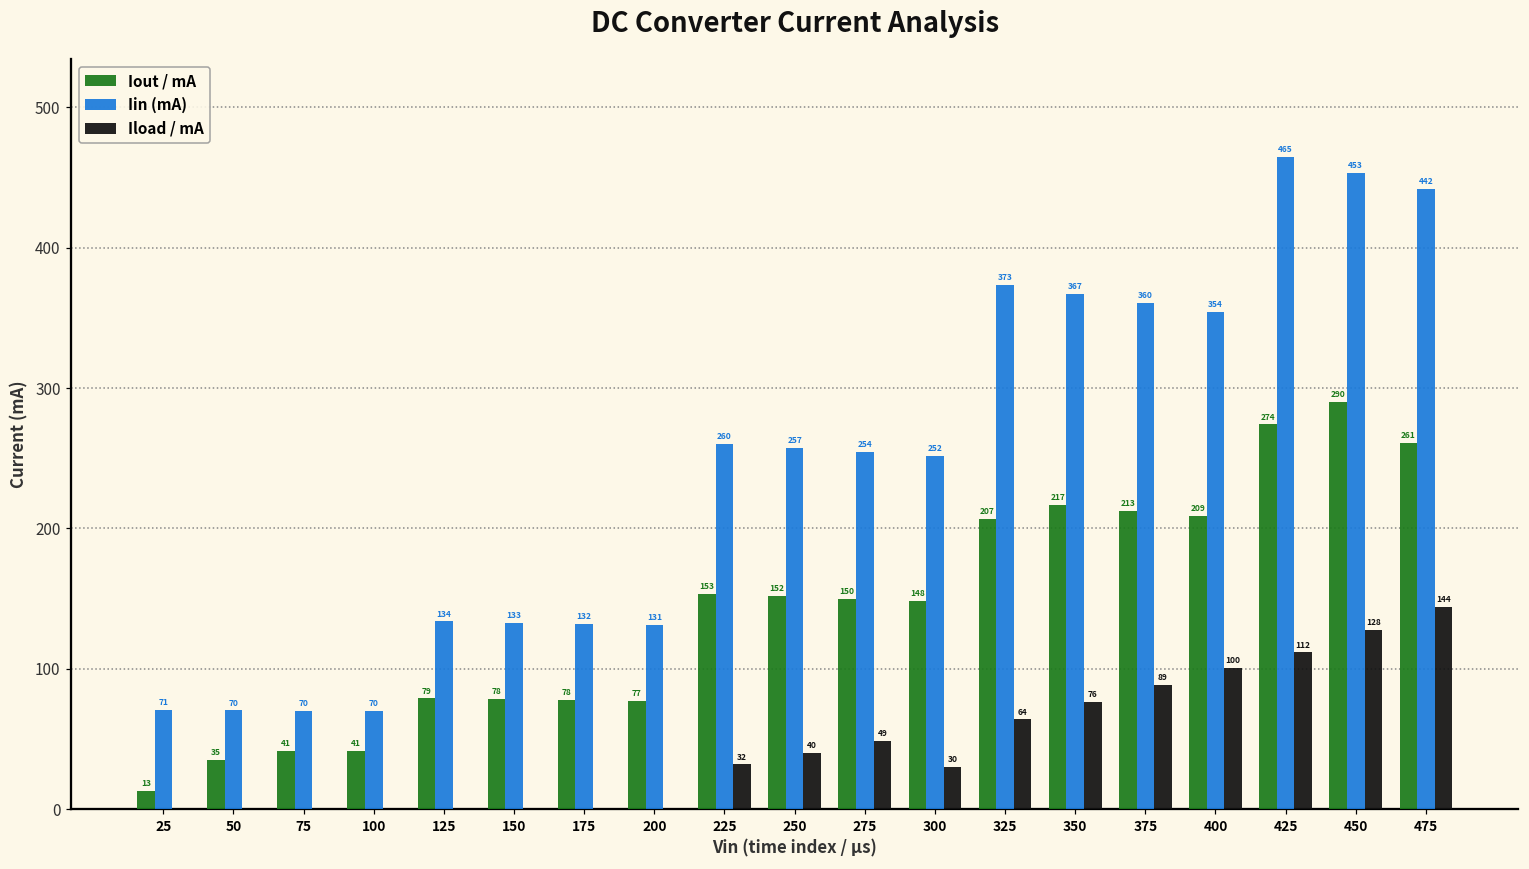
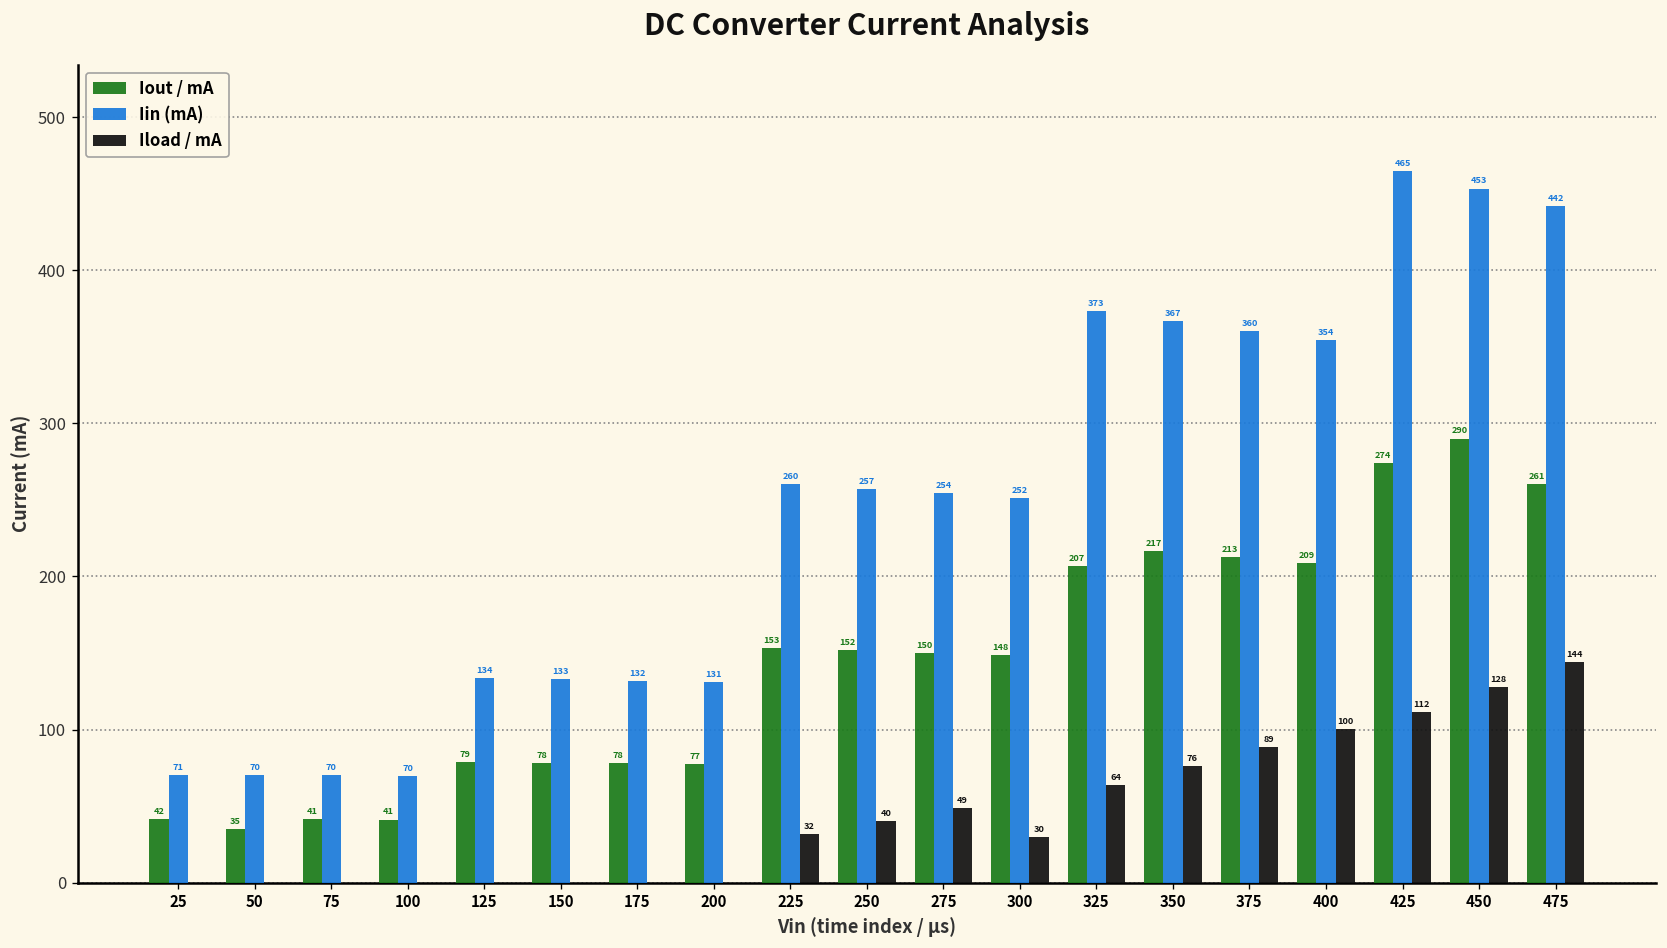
Iout / mA, 25: 13 -> 42
